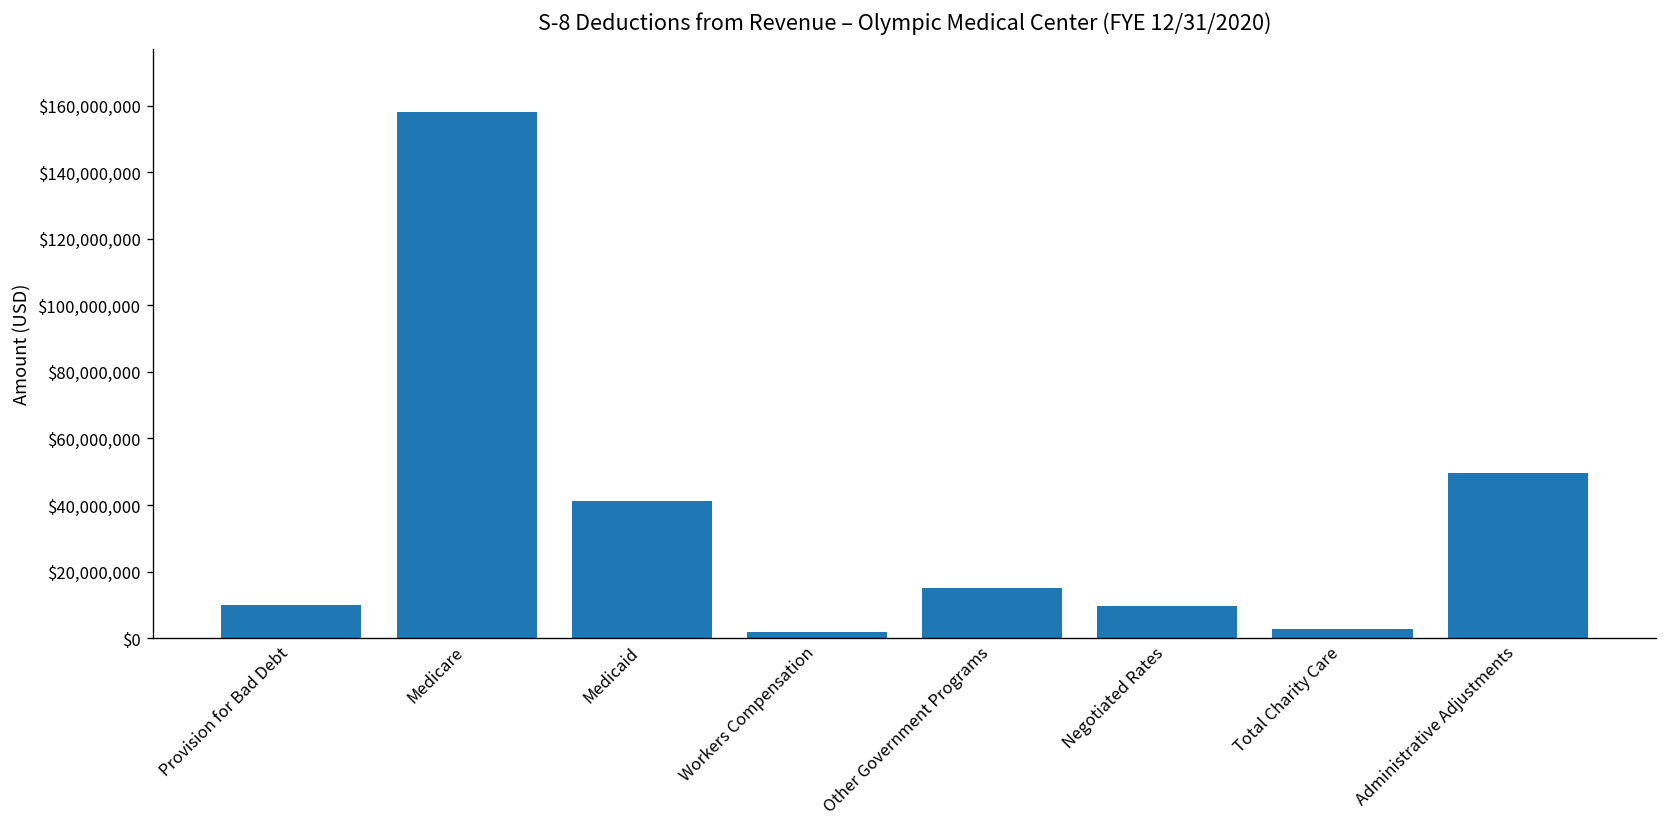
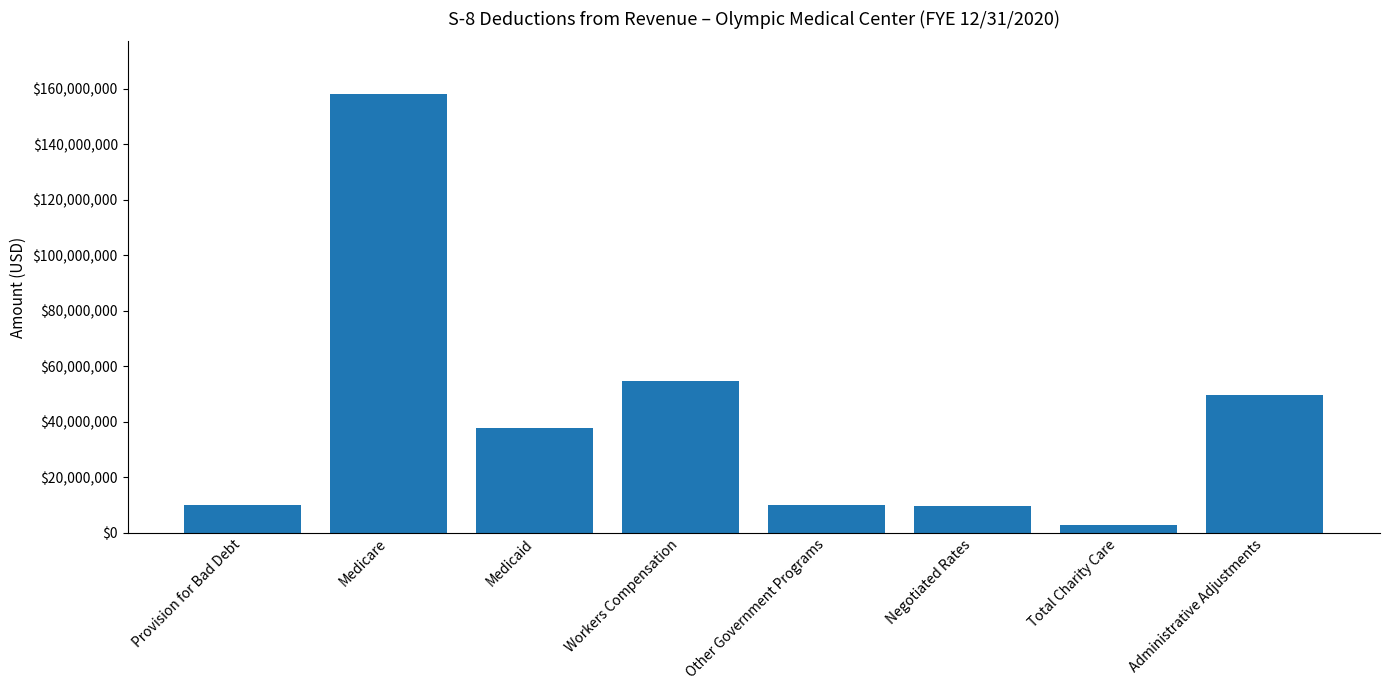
Medicaid: $41,000,000 -> $38,000,000
Workers Compensation: $2,000,000 -> $55,000,000
Other Government Programs: $15,000,000 -> $10,000,000
